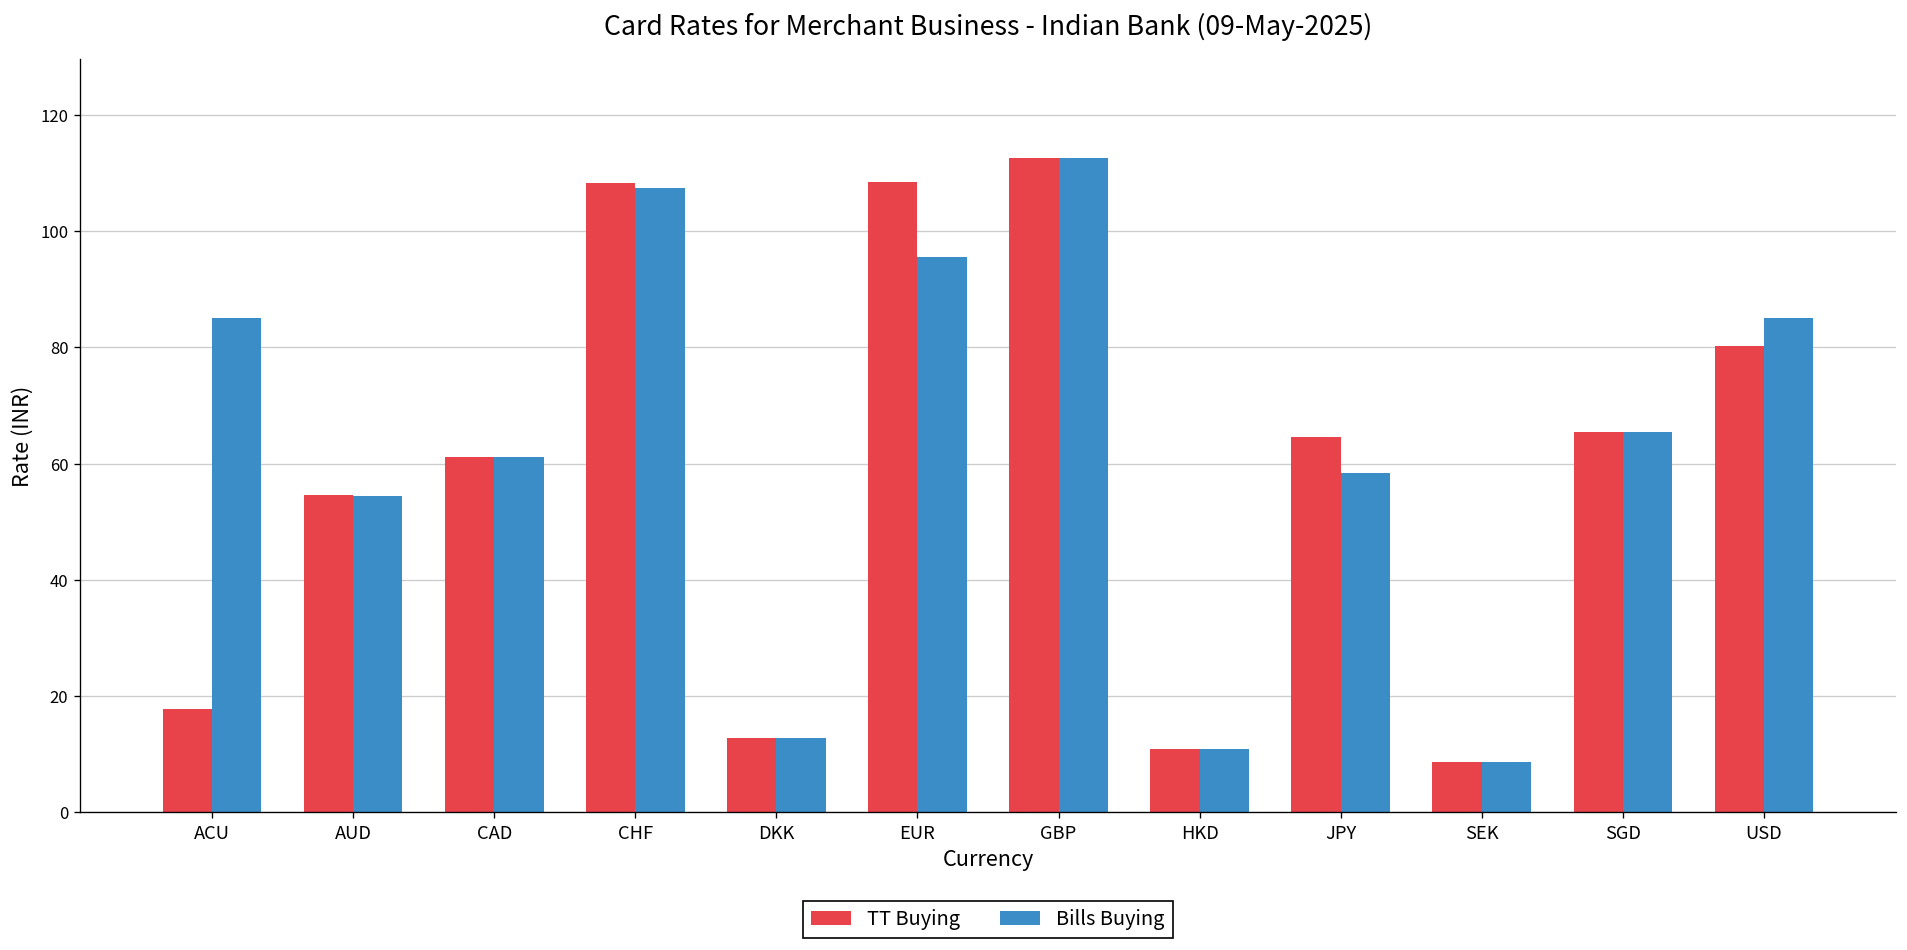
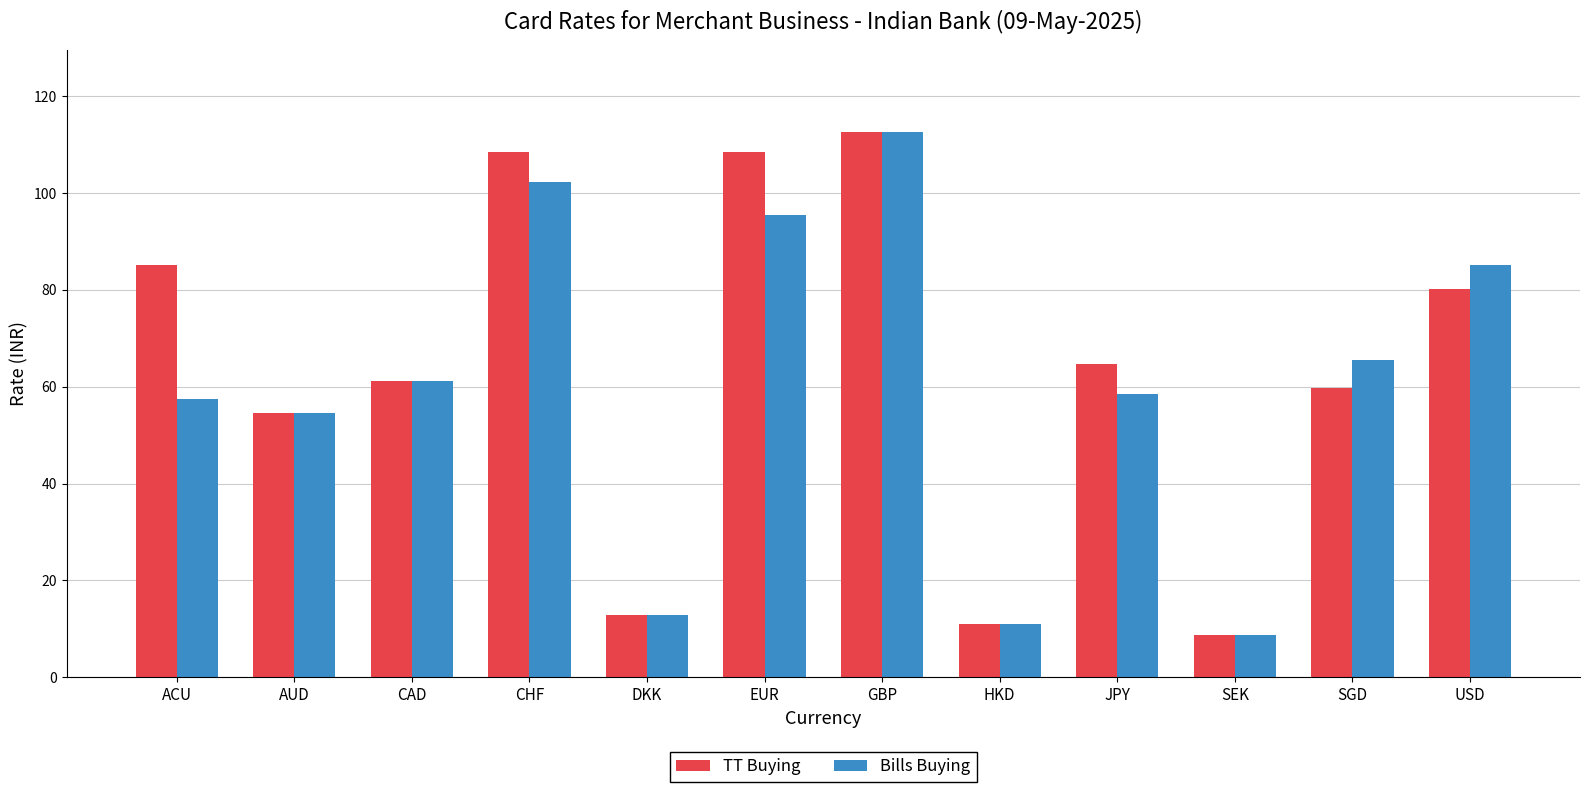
TT Buying, ACU: 18 -> 85
Bills Buying, ACU: 85 -> 58
Bills Buying, CHF: 107 -> 102
TT Buying, SGD: 65 -> 60
